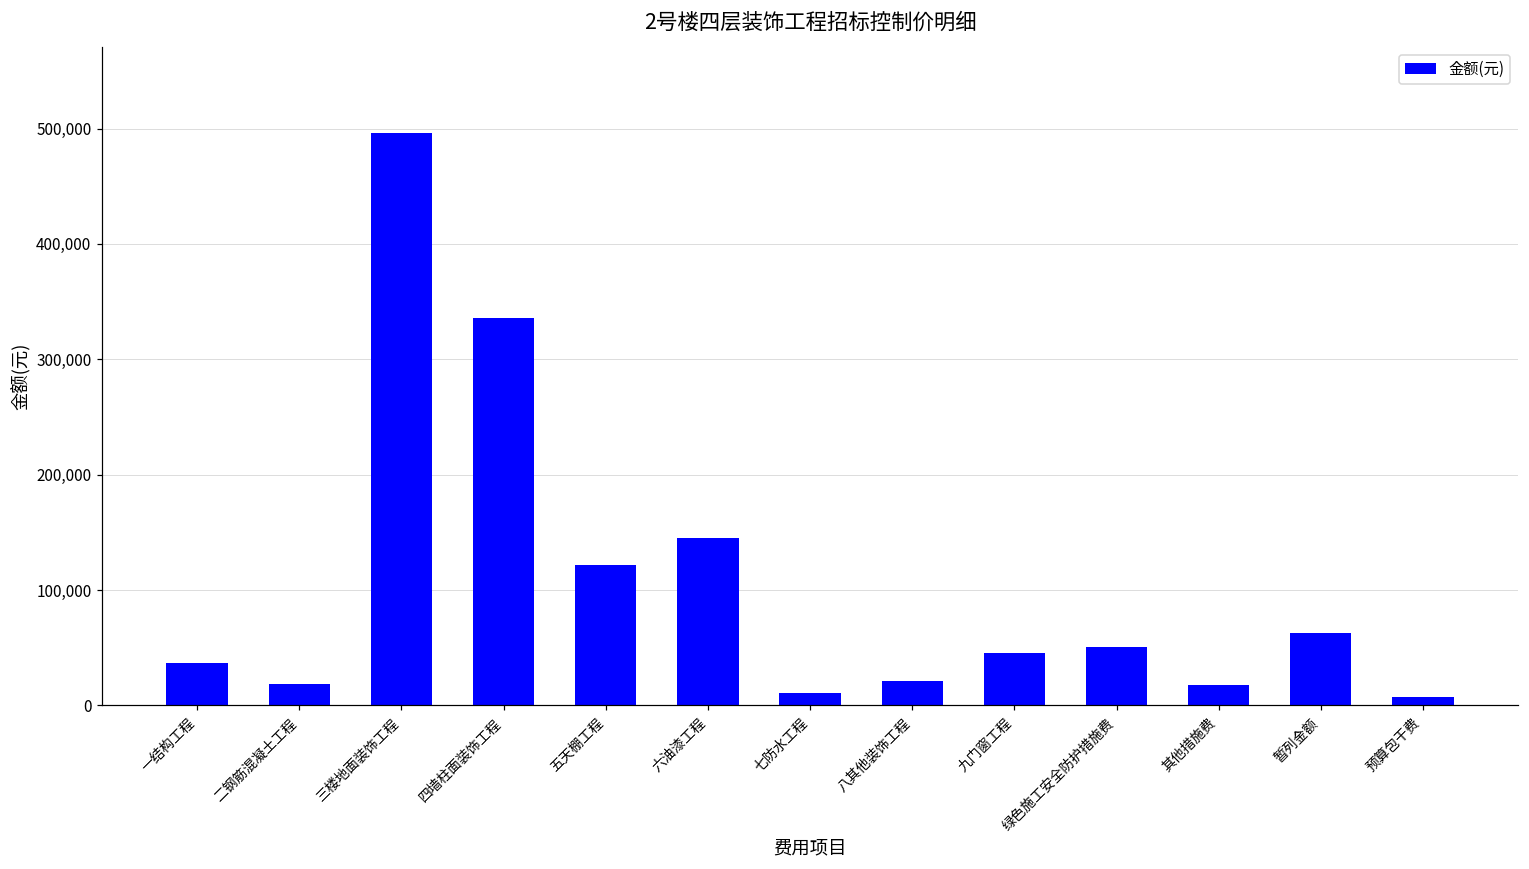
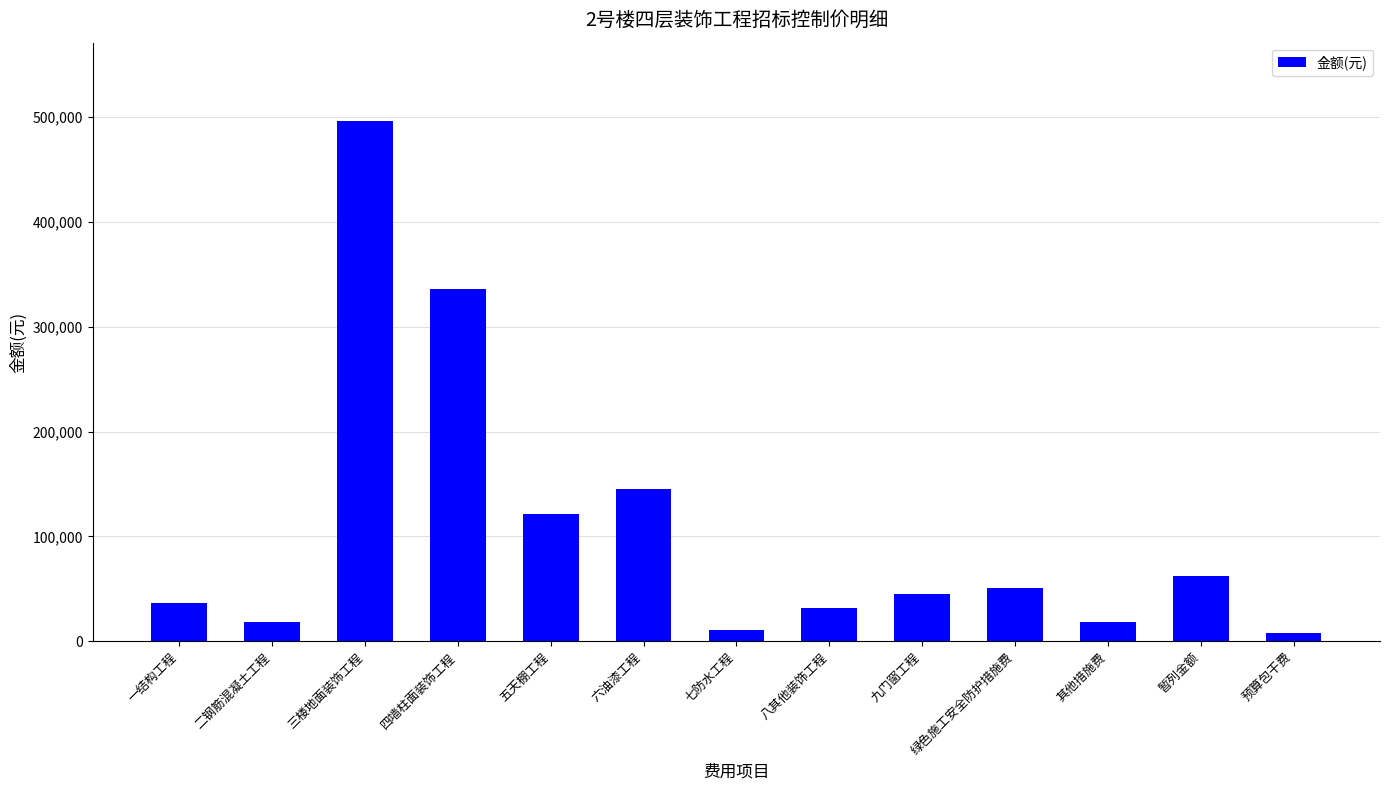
八其他装饰工程: 21,000 -> 32,000
